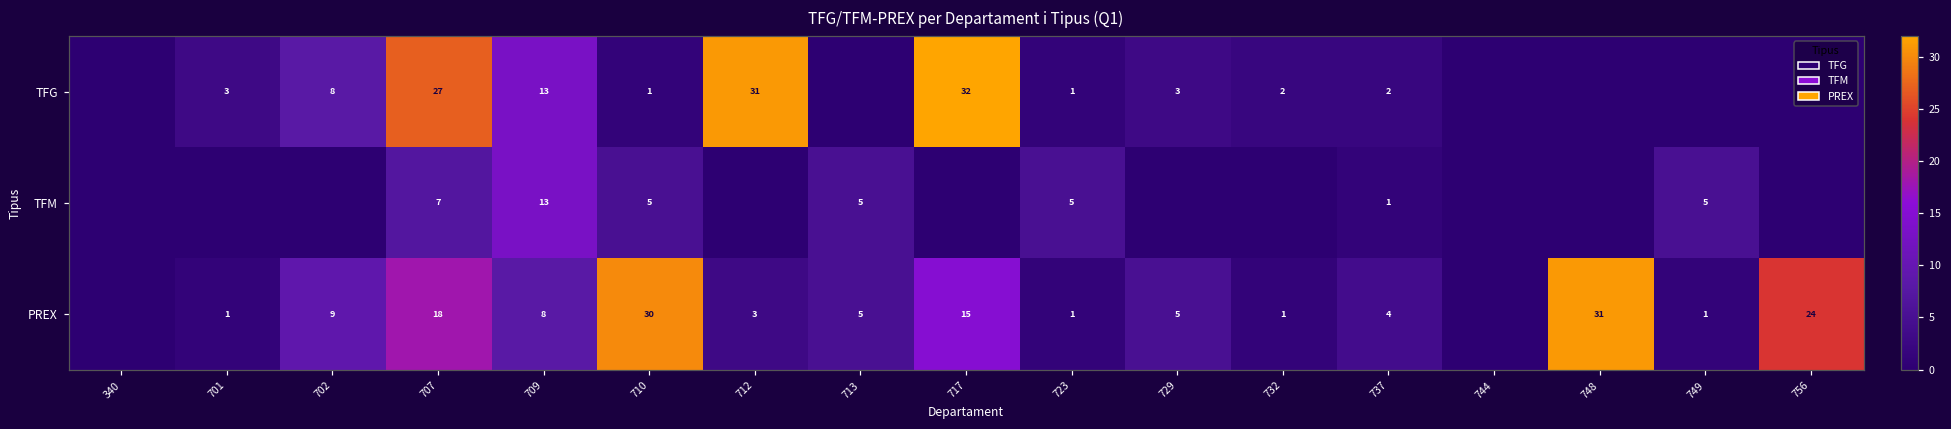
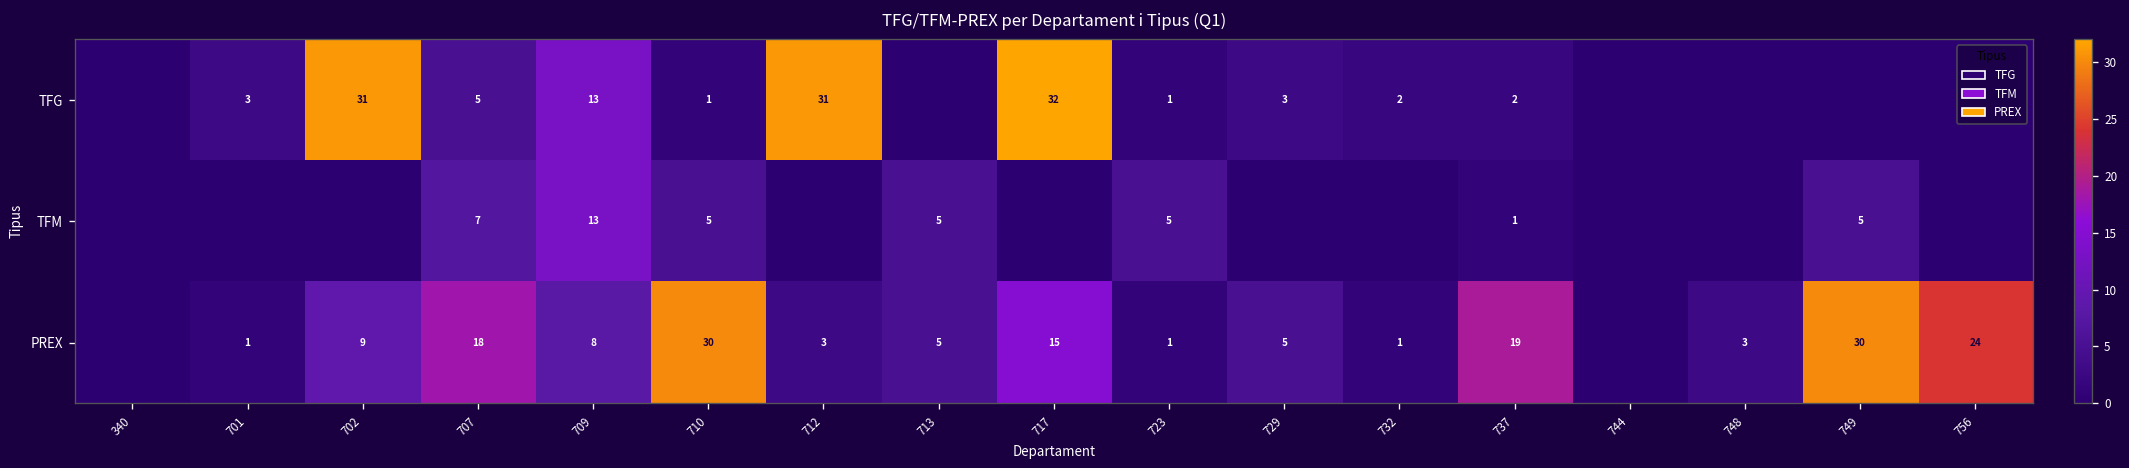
TFG, 702: 8 -> 31
TFG, 707: 27 -> 5
PREX, 737: 4 -> 19
PREX, 748: 31 -> 3
PREX, 749: 1 -> 30
